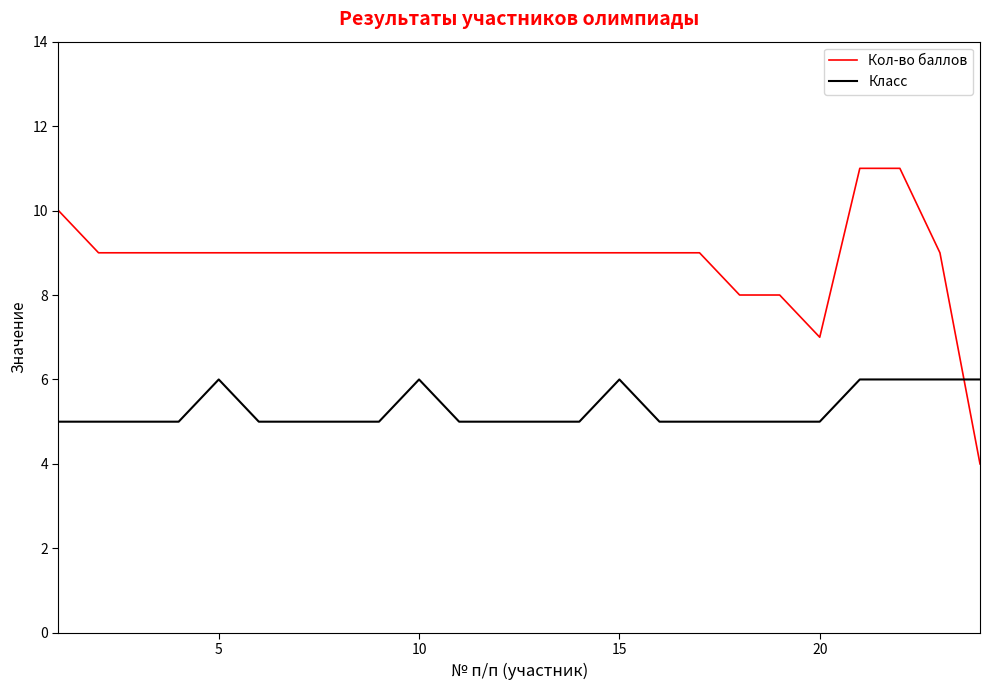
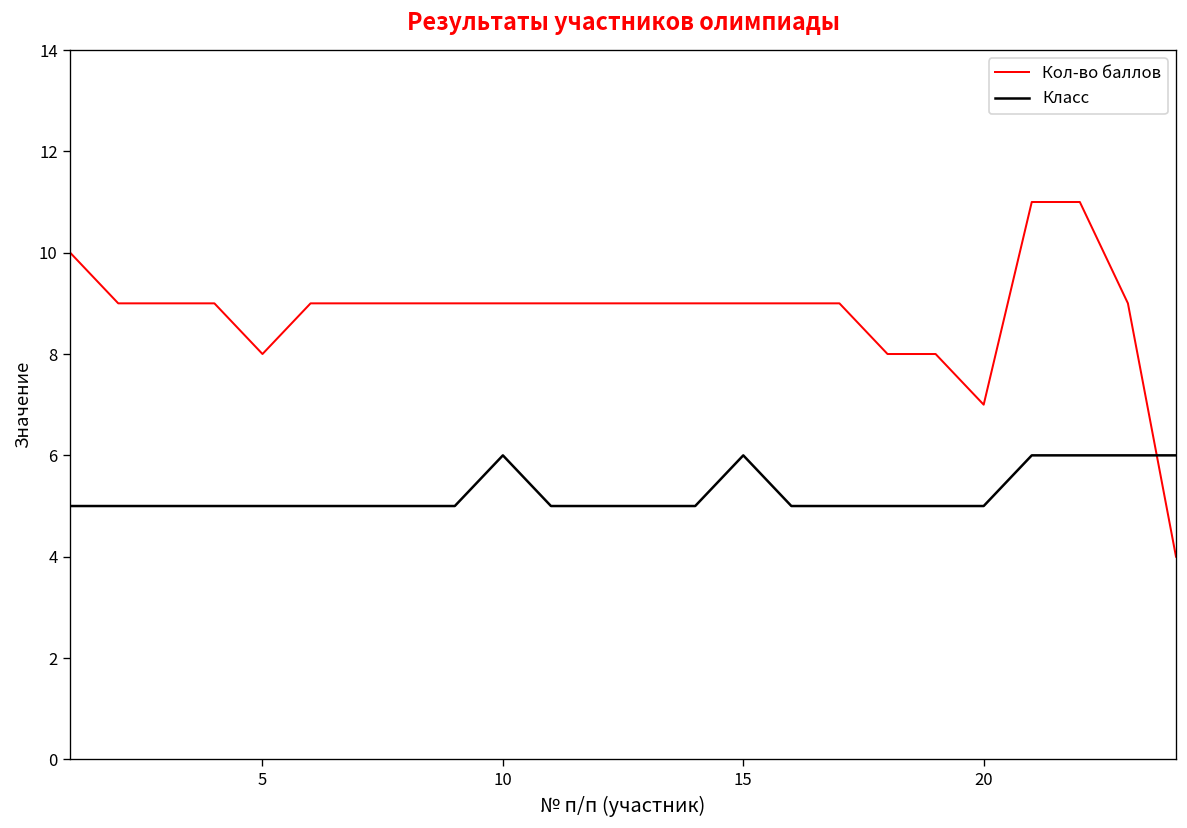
Кол-во баллов, 5: 9 -> 8
Класс, 5: 6 -> 5
